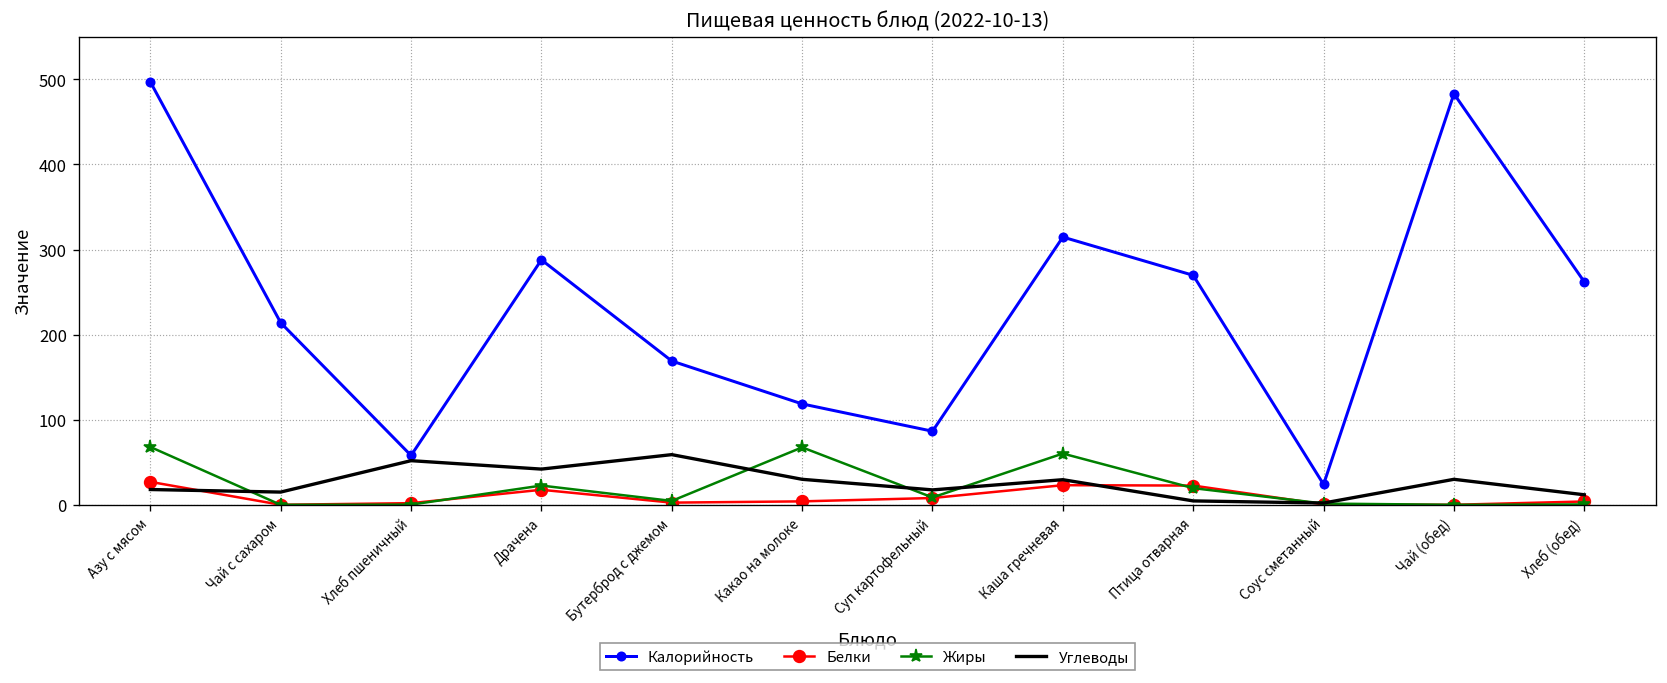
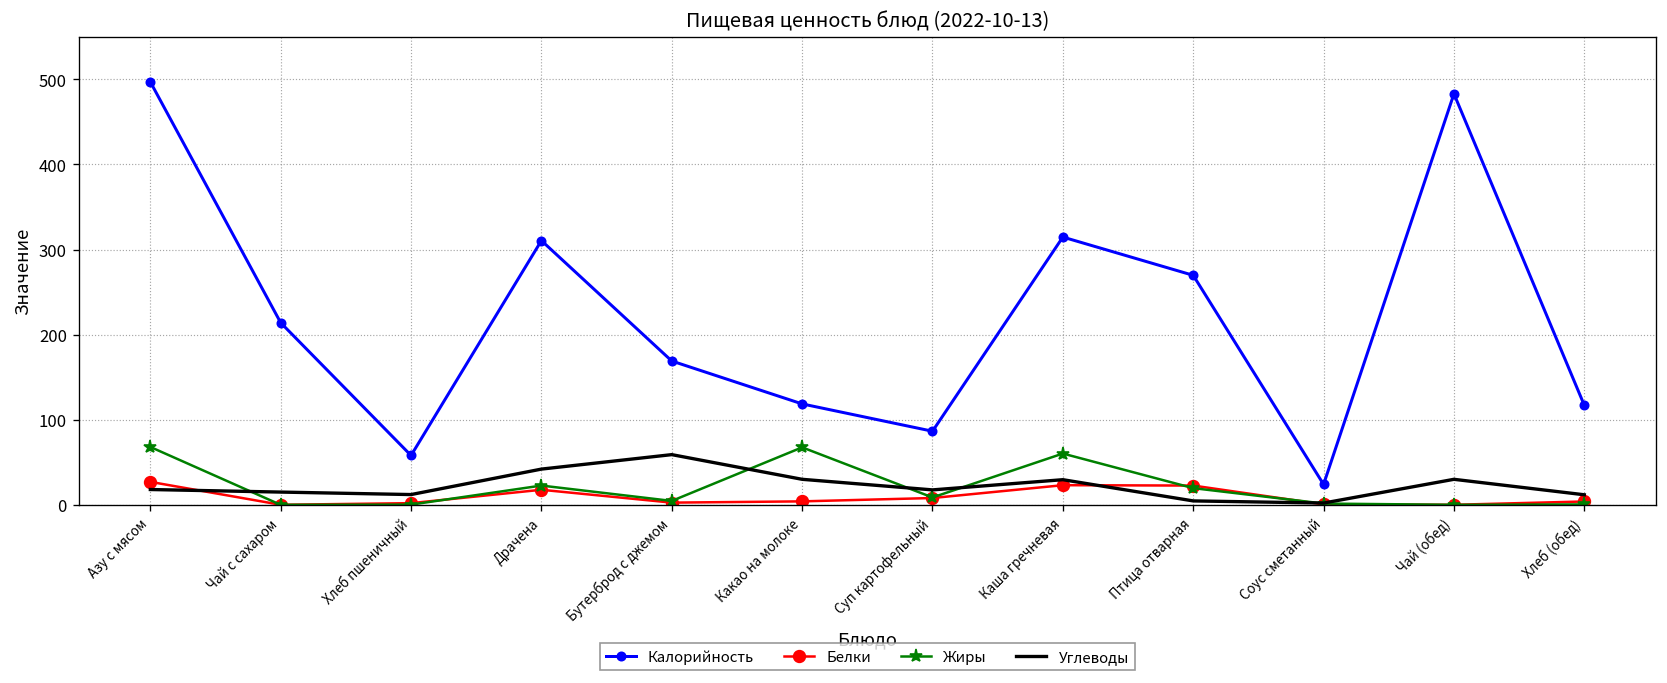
Углеводы, Хлеб пшеничный: 50 -> 10
Калорийность, Драчена: 290 -> 310
Калорийность, Хлеб (обед): 260 -> 120
